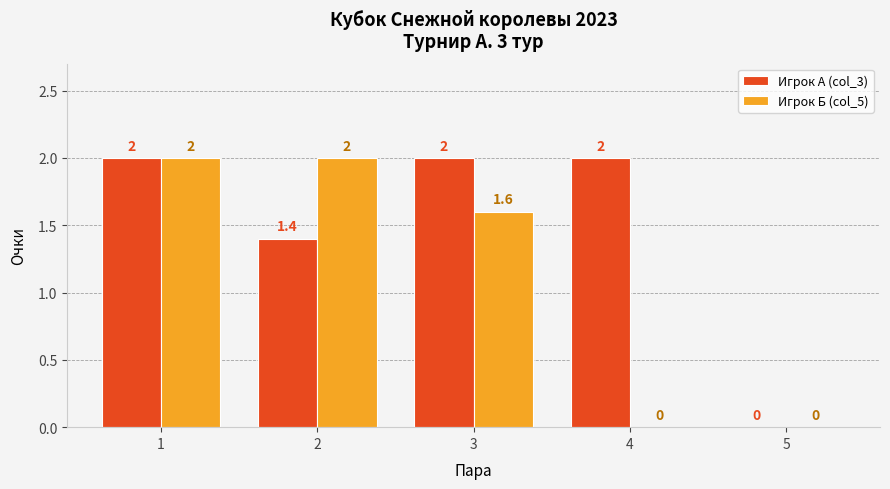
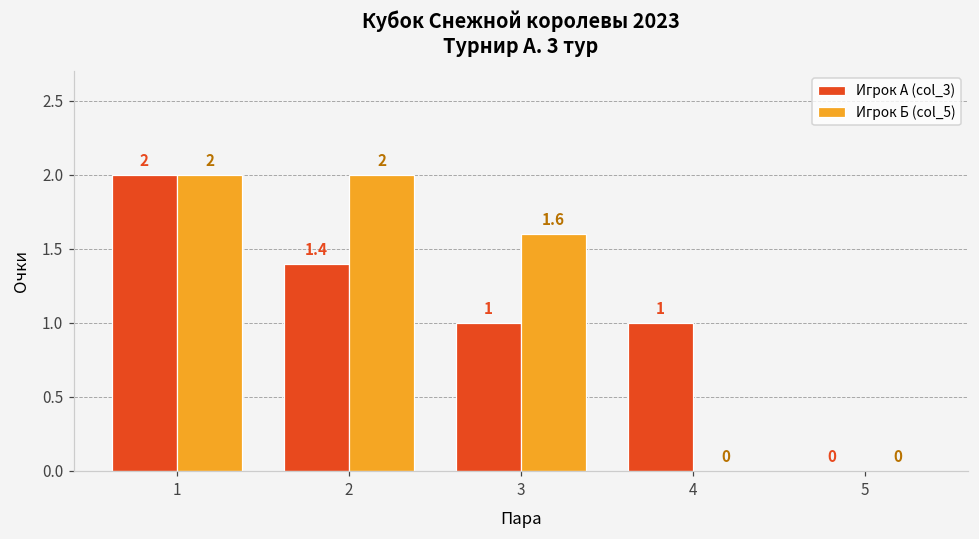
Игрок А (col_3), 3: 2 -> 1
Игрок А (col_3), 4: 2 -> 1
